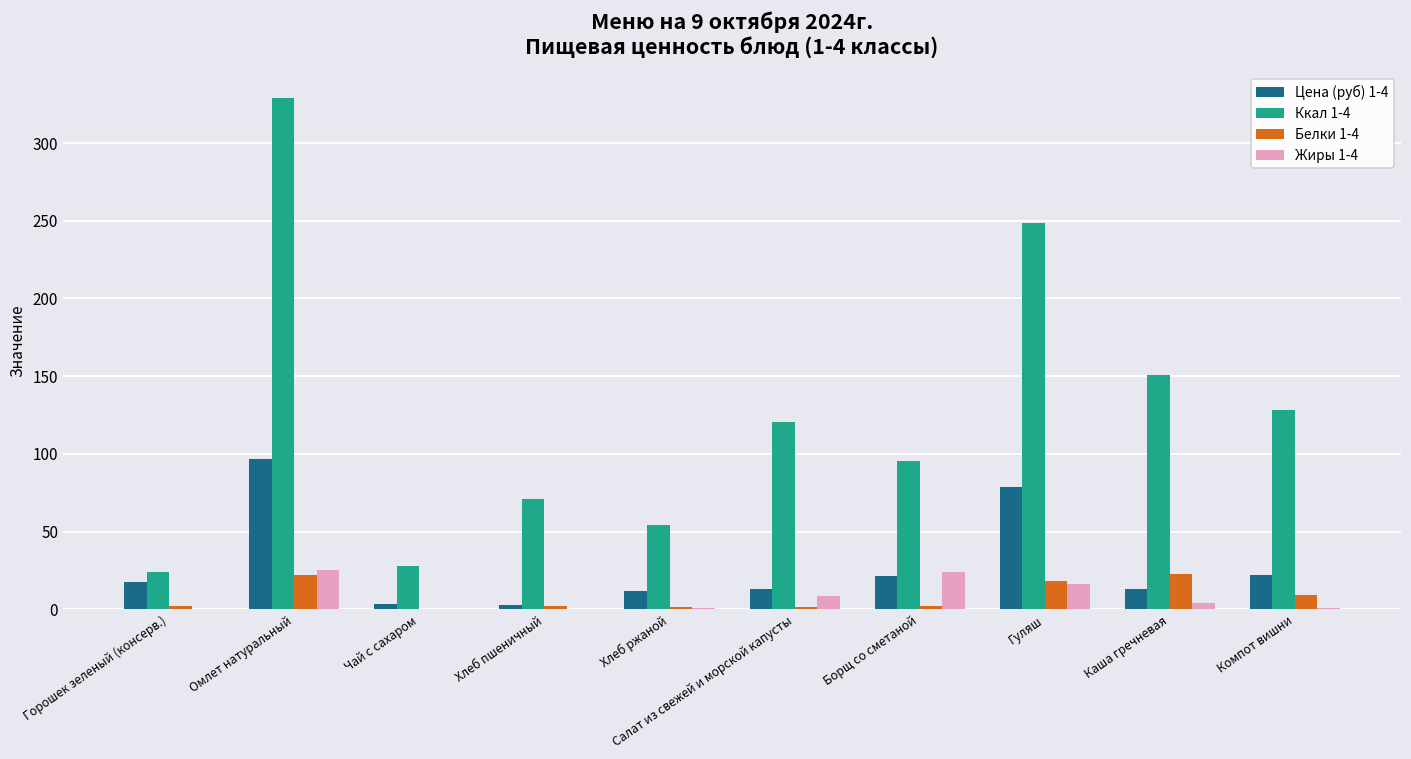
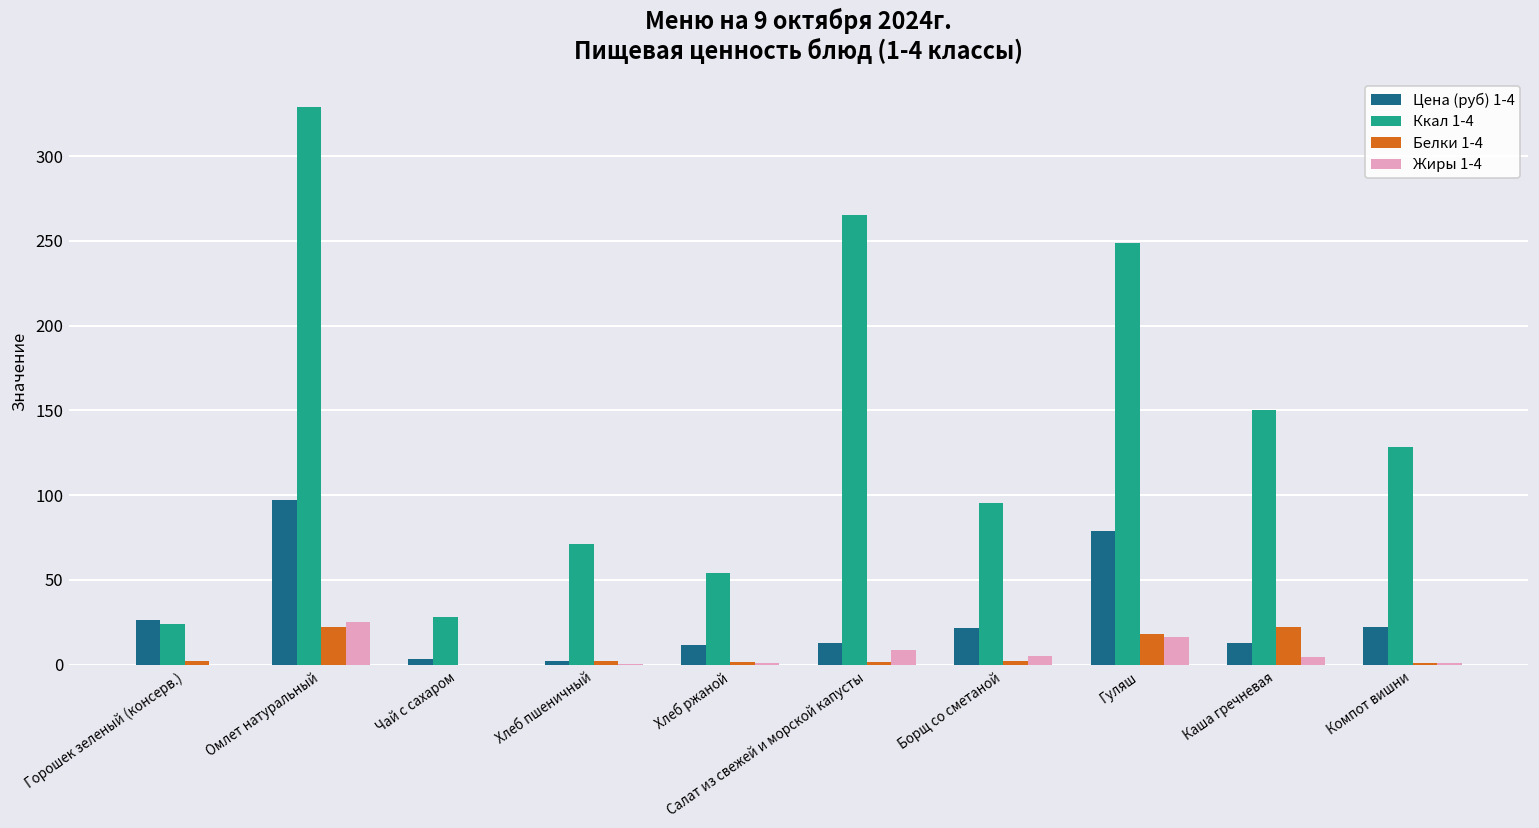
Цена (руб) 1-4, Горошек зеленый (консерв.): 18 -> 27
Ккал 1-4, Салат из свежей и морской капусты: 120 -> 265
Жиры 1-4, Борщ со сметаной: 24 -> 5
Белки 1-4, Компот вишни: 9 -> 1
